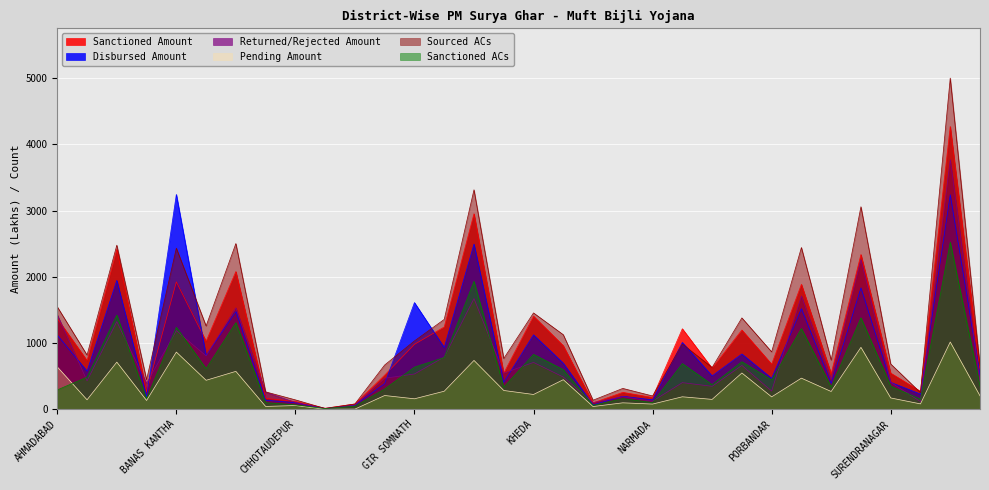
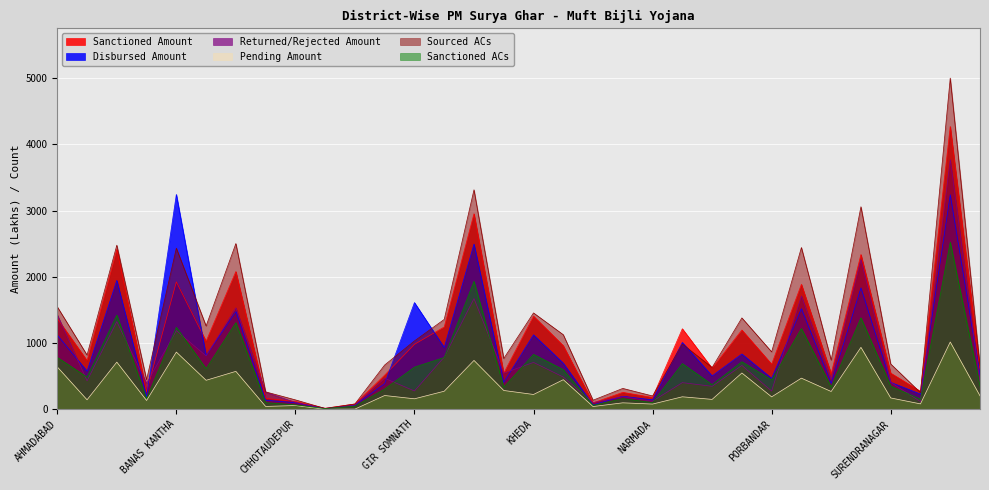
Sanctioned ACs, AHMADABAD: 300 -> 800
Returned/Rejected Amount, GIR SOMNATH: 500 -> 300
